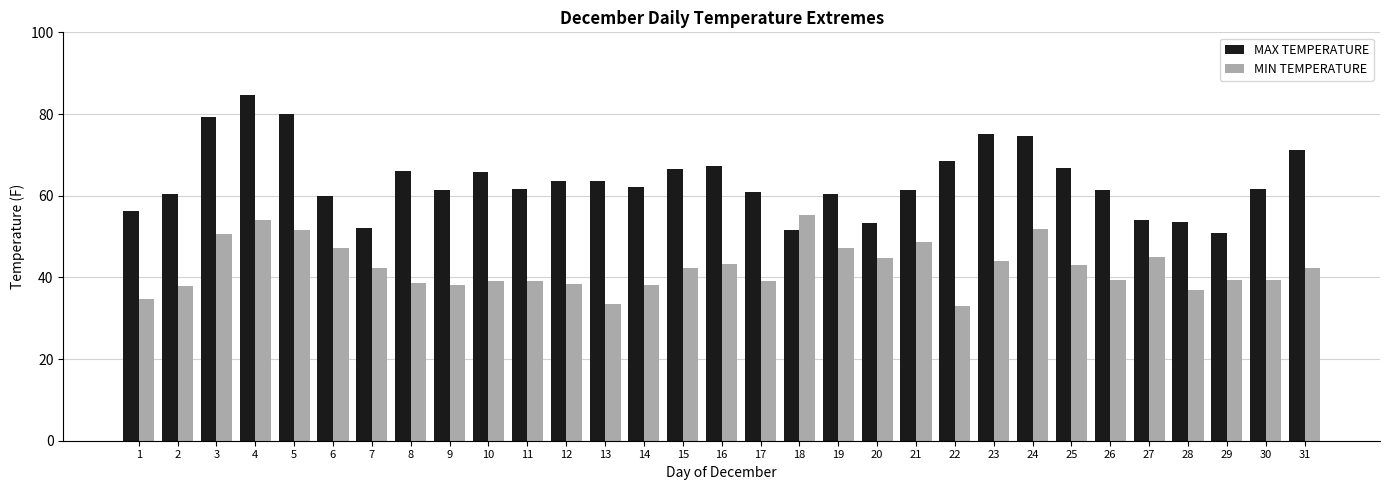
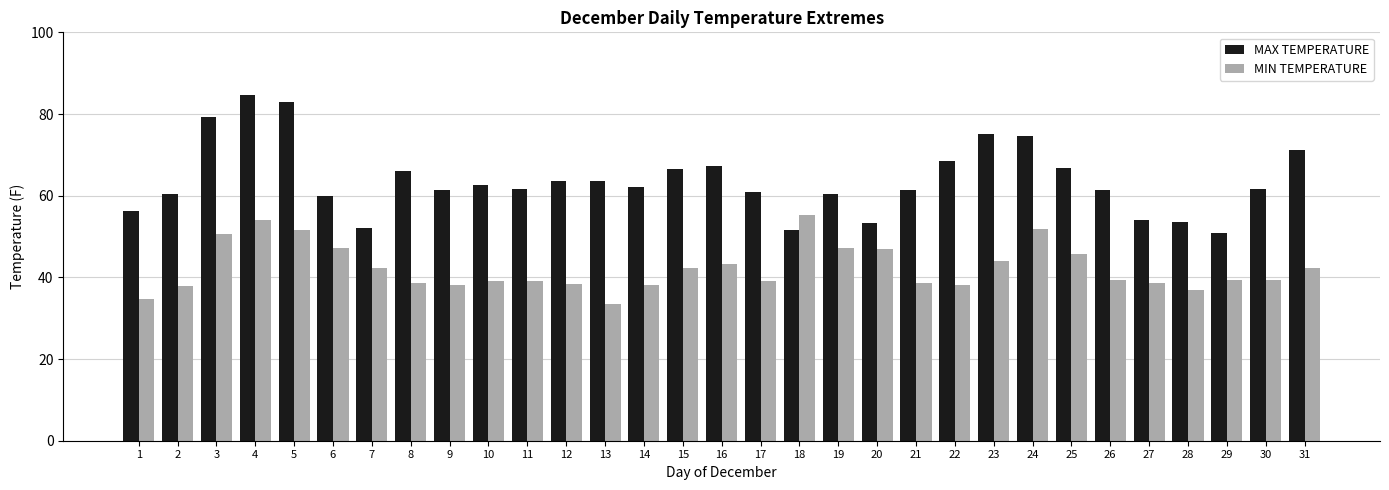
MAX TEMPERATURE, 5: 80 -> 83
MAX TEMPERATURE, 10: 66 -> 63
MIN TEMPERATURE, 20: 45 -> 47
MIN TEMPERATURE, 21: 49 -> 39
MIN TEMPERATURE, 22: 33 -> 38
MIN TEMPERATURE, 25: 43 -> 46
MIN TEMPERATURE, 27: 45 -> 39
